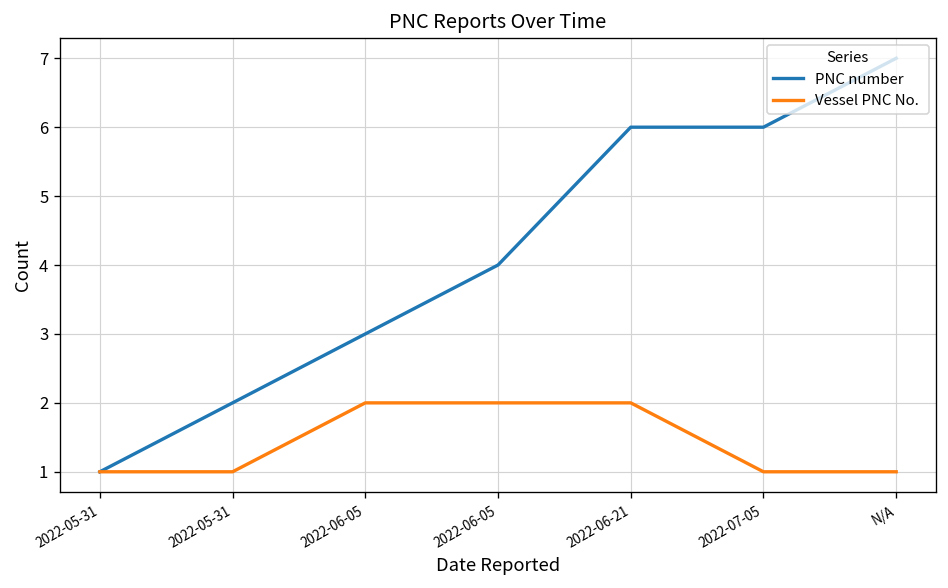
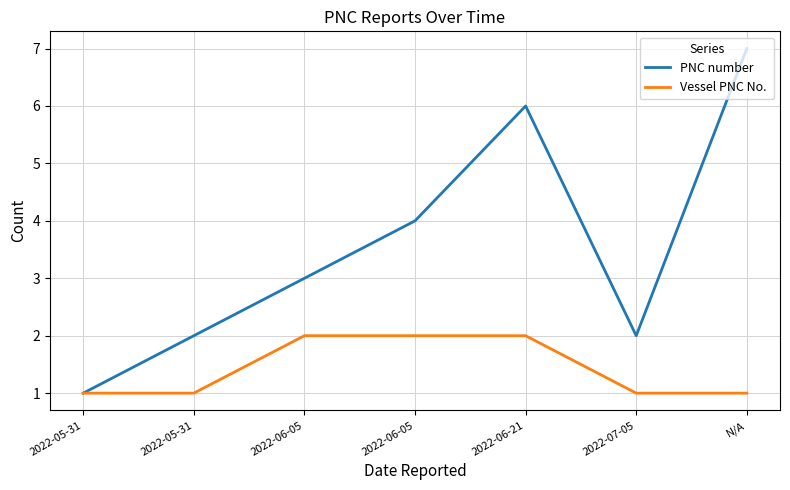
PNC number, 2022-07-05: 6 -> 2
